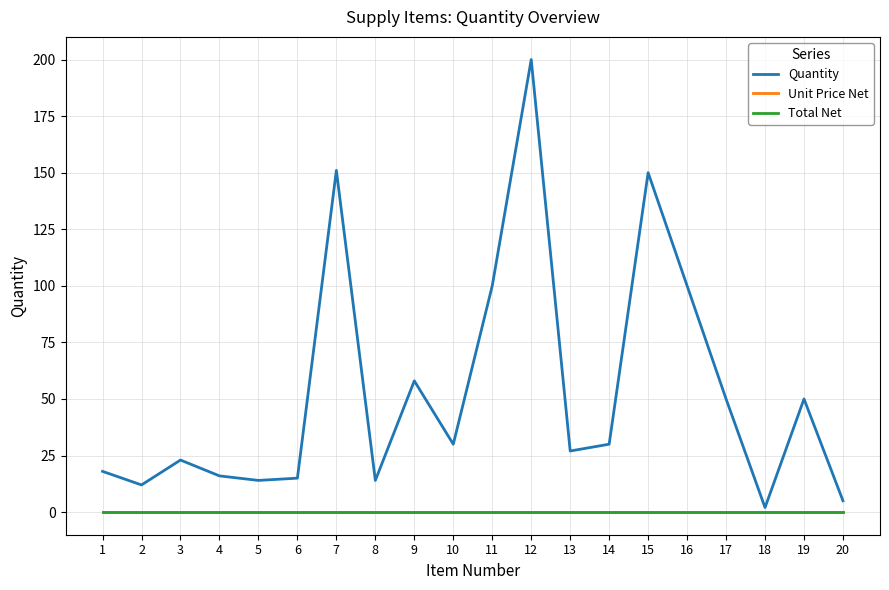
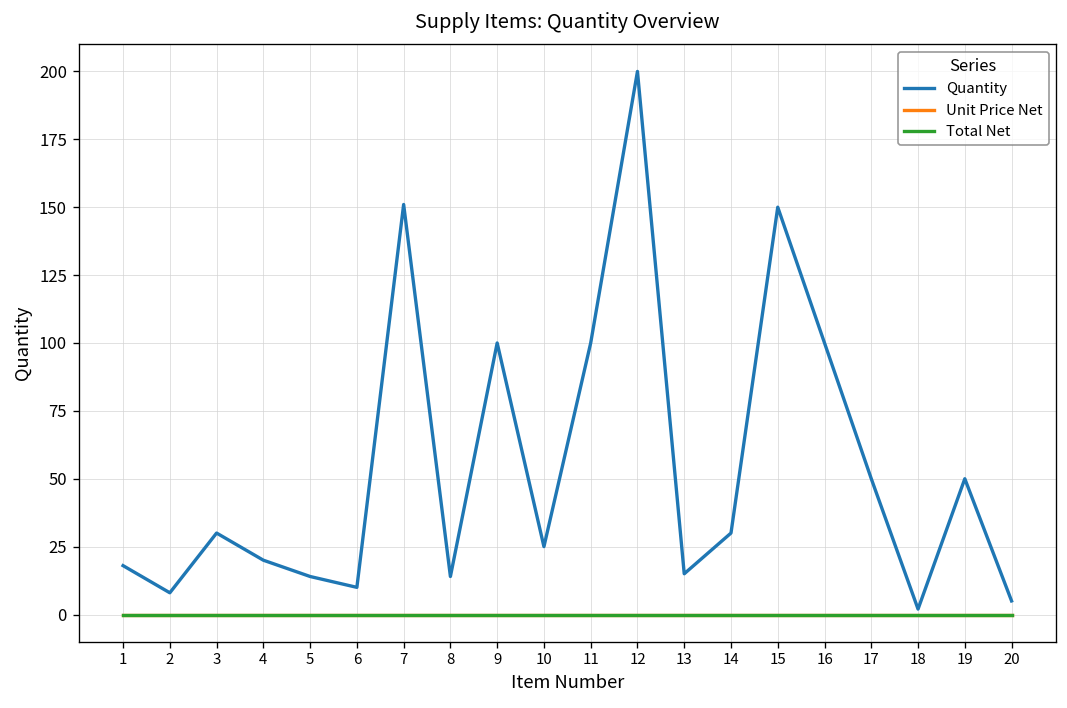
Quantity, 2: 12 -> 8
Quantity, 3: 23 -> 30
Quantity, 4: 16 -> 20
Quantity, 6: 15 -> 10
Quantity, 9: 58 -> 100
Quantity, 10: 30 -> 25
Quantity, 13: 27 -> 15
